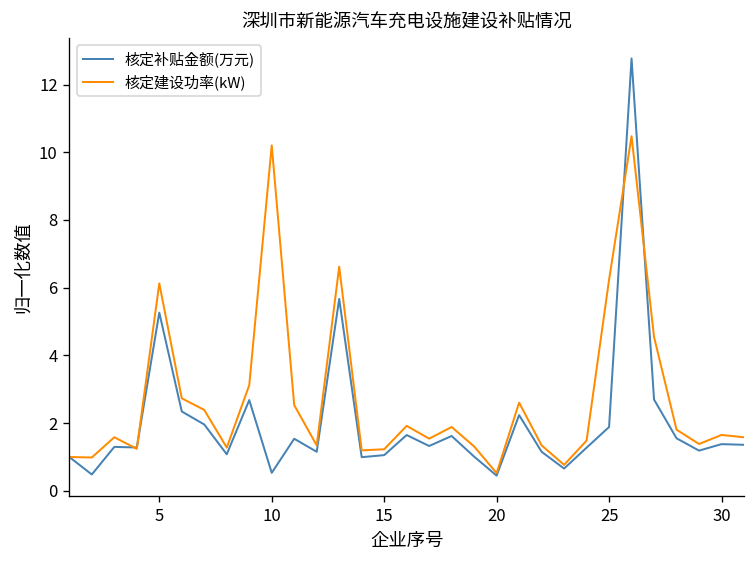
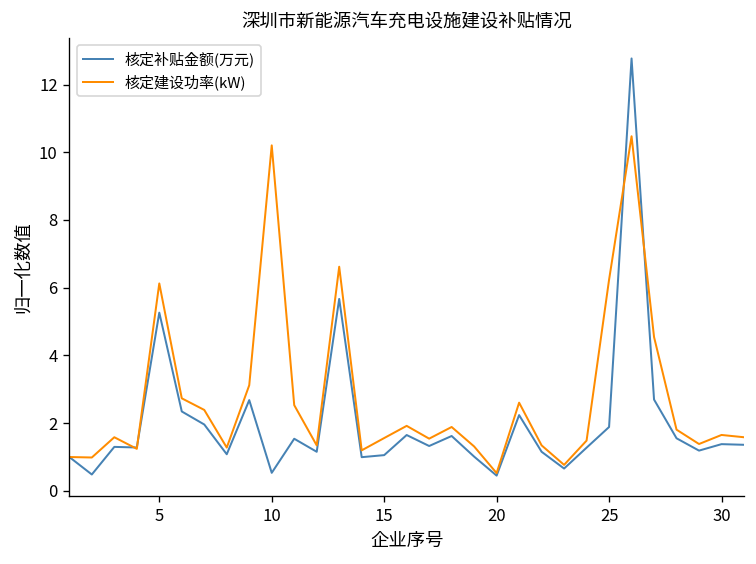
核定建设功率(kW), 15: 1.2 -> 1.6
